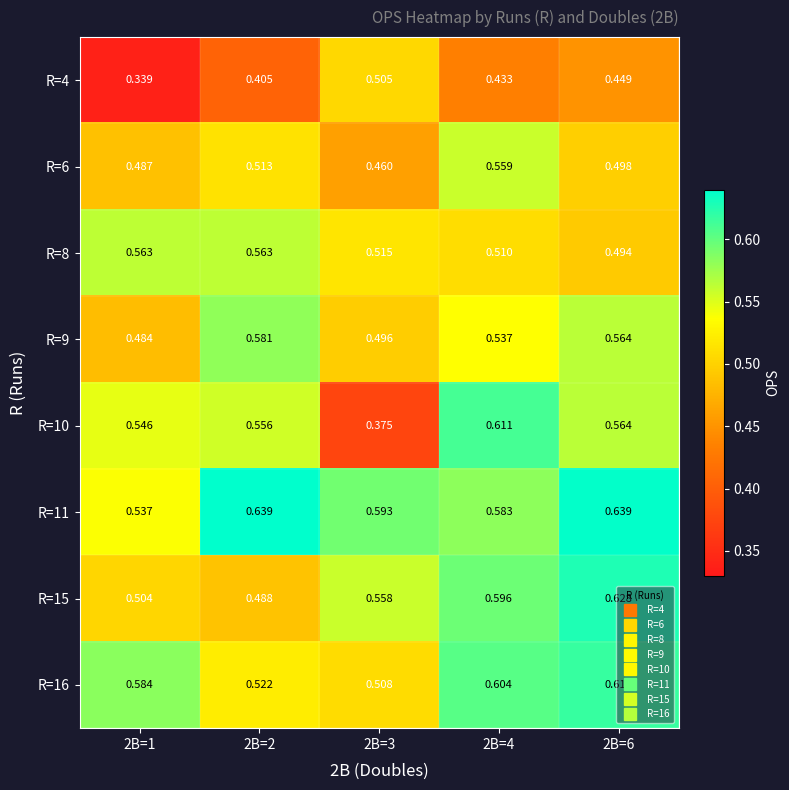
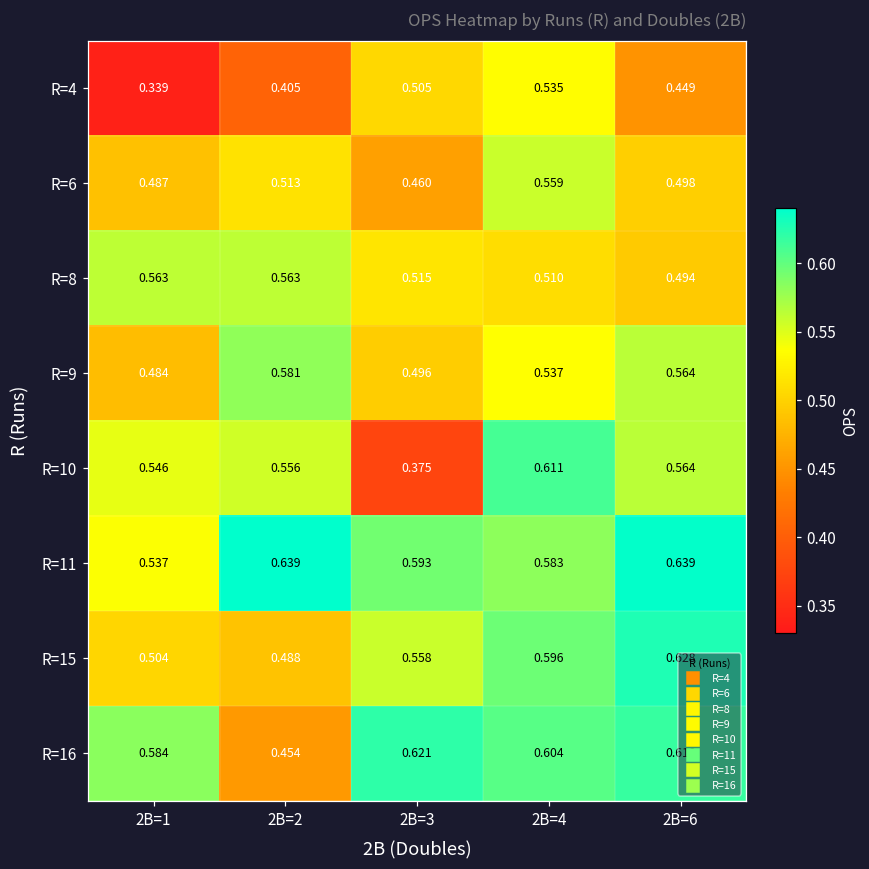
R=4, 2B=4: 0.433 -> 0.535
R=16, 2B=2: 0.522 -> 0.454
R=16, 2B=3: 0.508 -> 0.621
